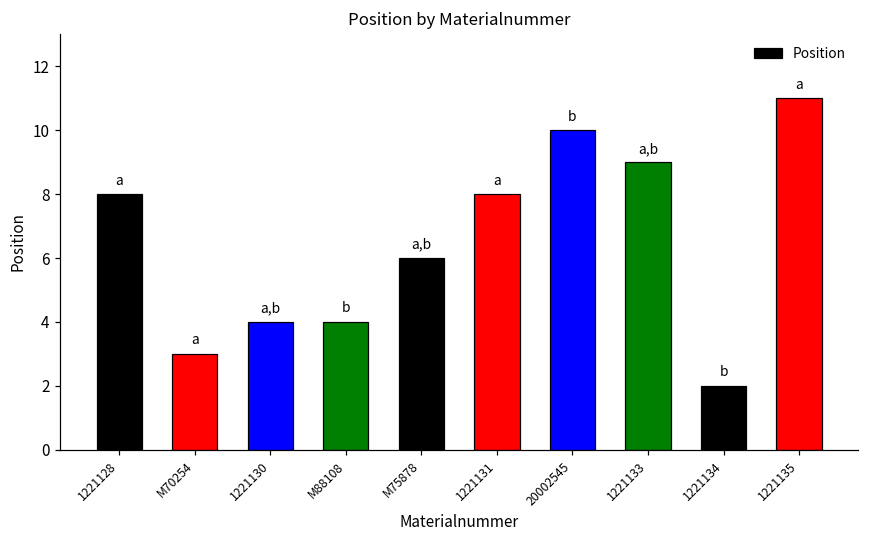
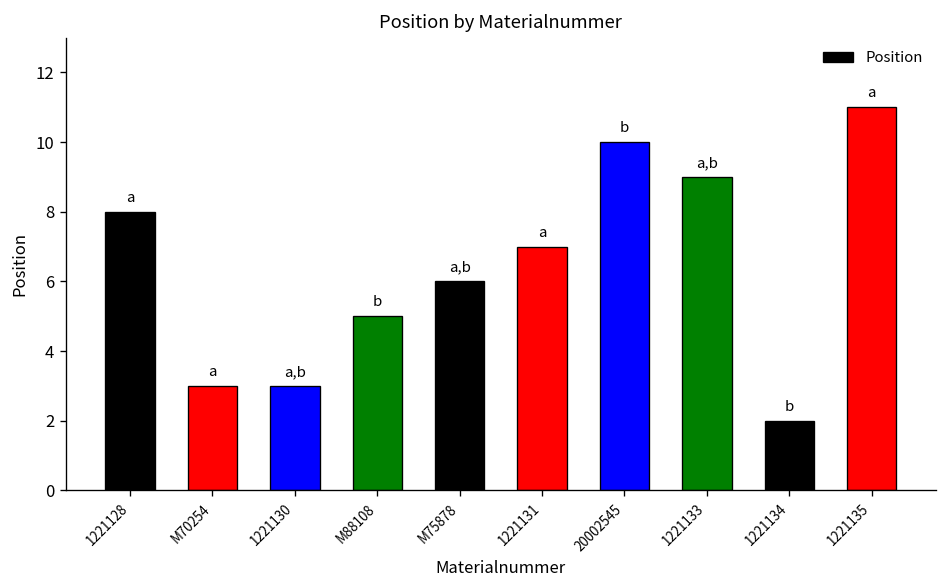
1221130: 4 -> 3
M88108: 4 -> 5
1221131: 8 -> 7
